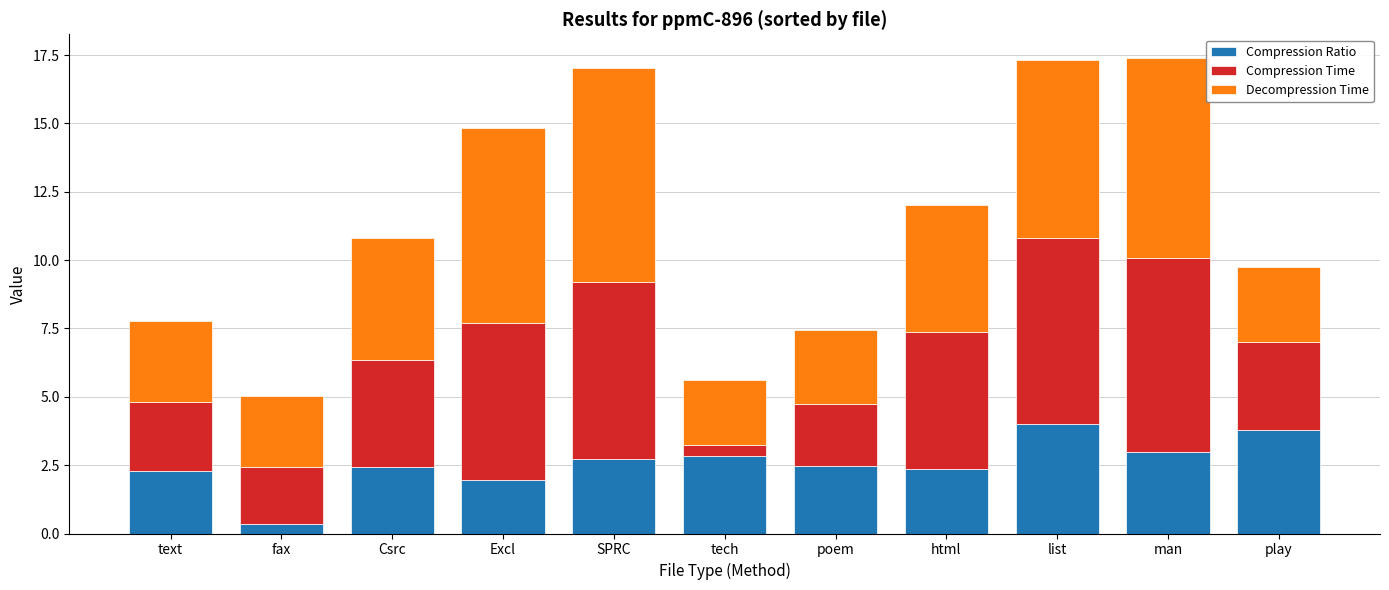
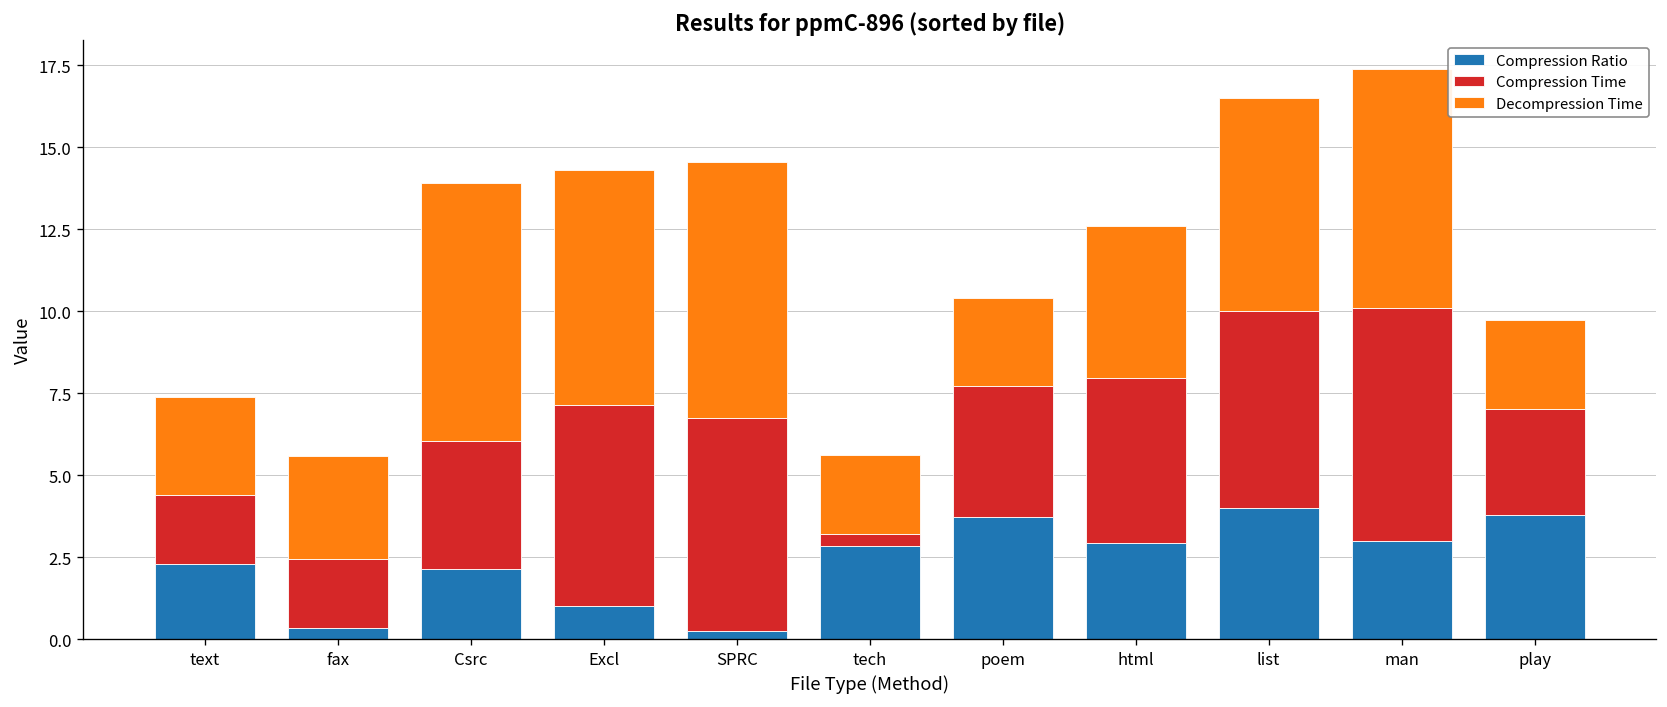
Compression Time, text: 2.5 -> 2.1
Decompression Time, fax: 2.6 -> 3.1
Compression Ratio, Csrc: 2.5 -> 2.1
Decompression Time, Csrc: 4.5 -> 7.9
Compression Ratio, Excl: 2.0 -> 1.0
Compression Time, Excl: 5.7 -> 6.1
Compression Ratio, SPRC: 2.7 -> 0.3
Compression Ratio, poem: 2.5 -> 3.7
Compression Time, poem: 2.3 -> 4.0
Compression Ratio, html: 2.4 -> 2.9
Compression Time, list: 6.8 -> 6.0
